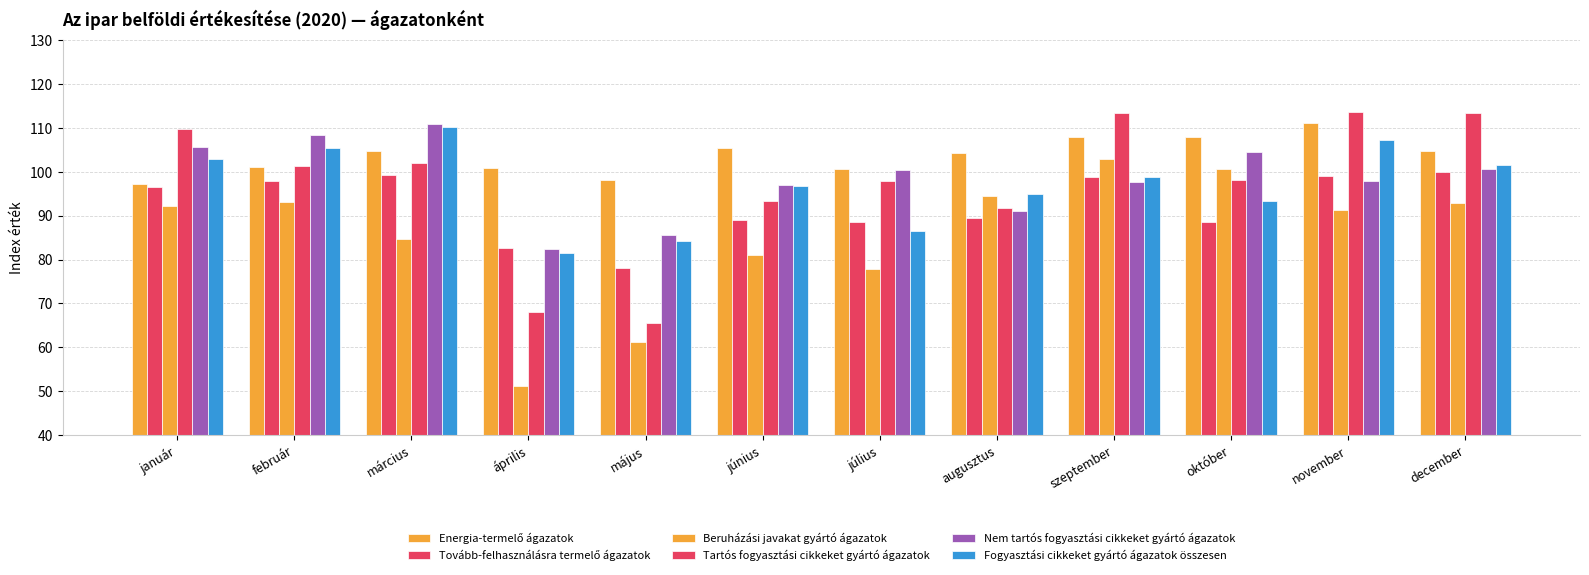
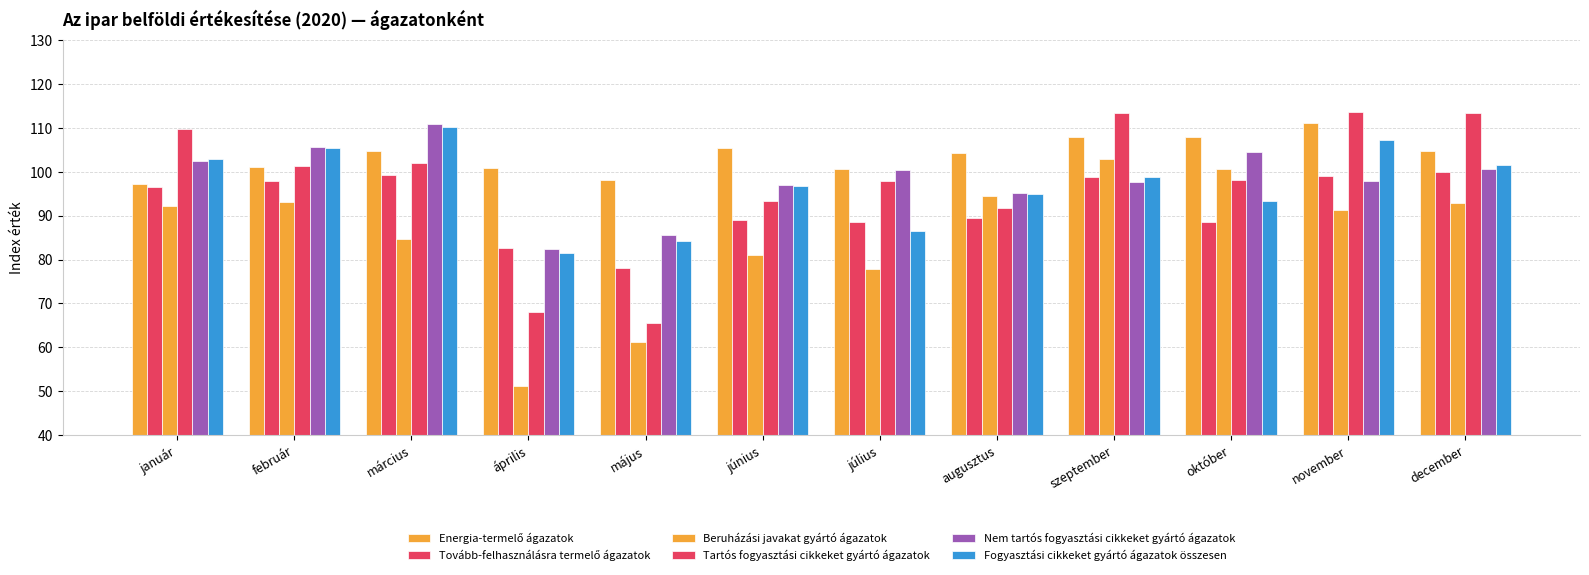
Nem tartós fogyasztási cikkeket gyártó ágazatok, január: 106 -> 102
Nem tartós fogyasztási cikkeket gyártó ágazatok, február: 108 -> 106
Nem tartós fogyasztási cikkeket gyártó ágazatok, augusztus: 91 -> 95
